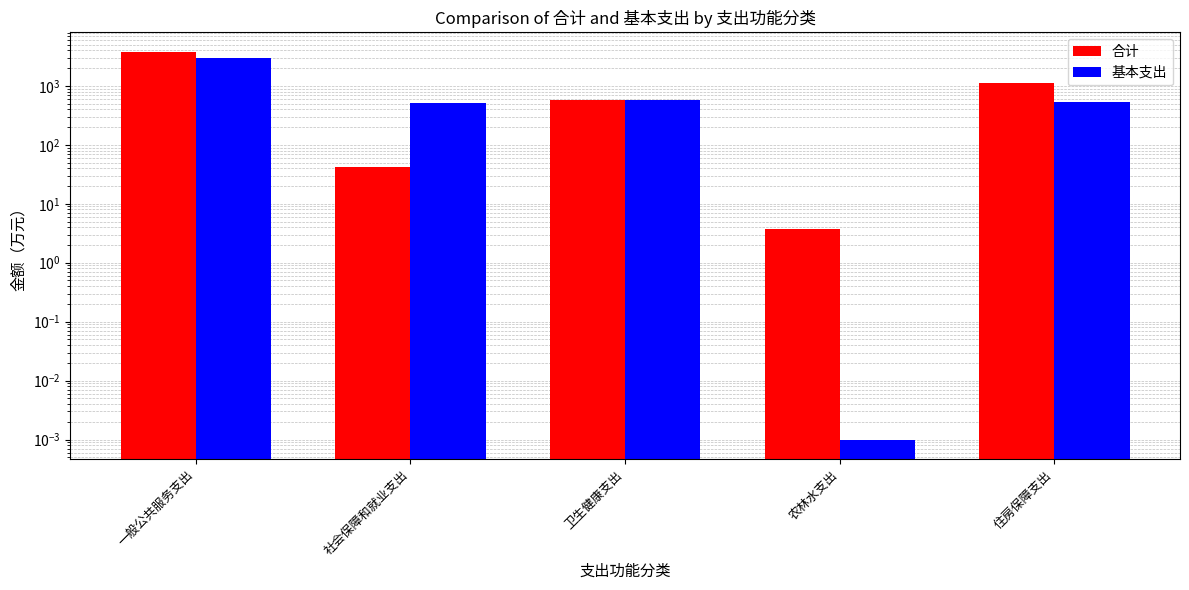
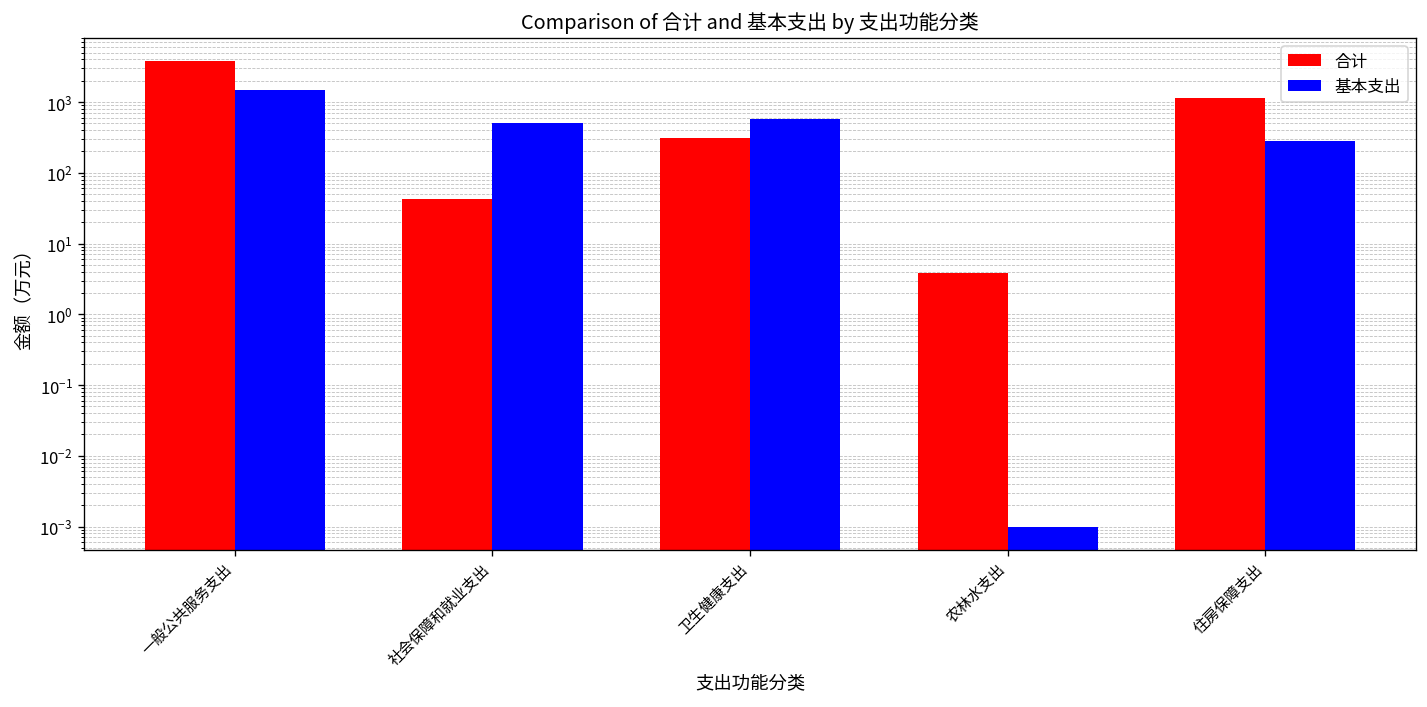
基本支出, 一般公共服务支出: 3000 -> 1500
合计, 卫生健康支出: 600 -> 300
基本支出, 住房保障支出: 500 -> 300
